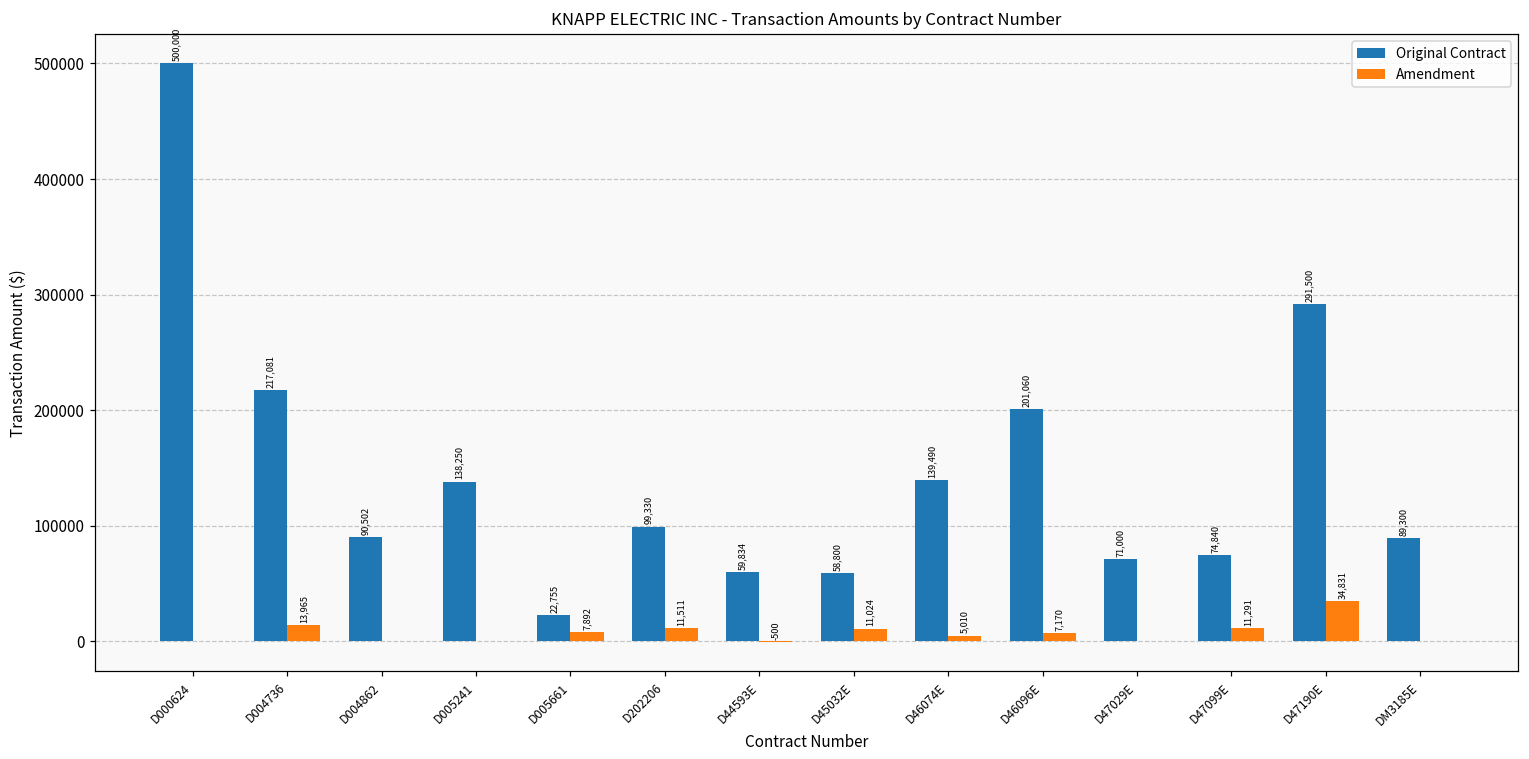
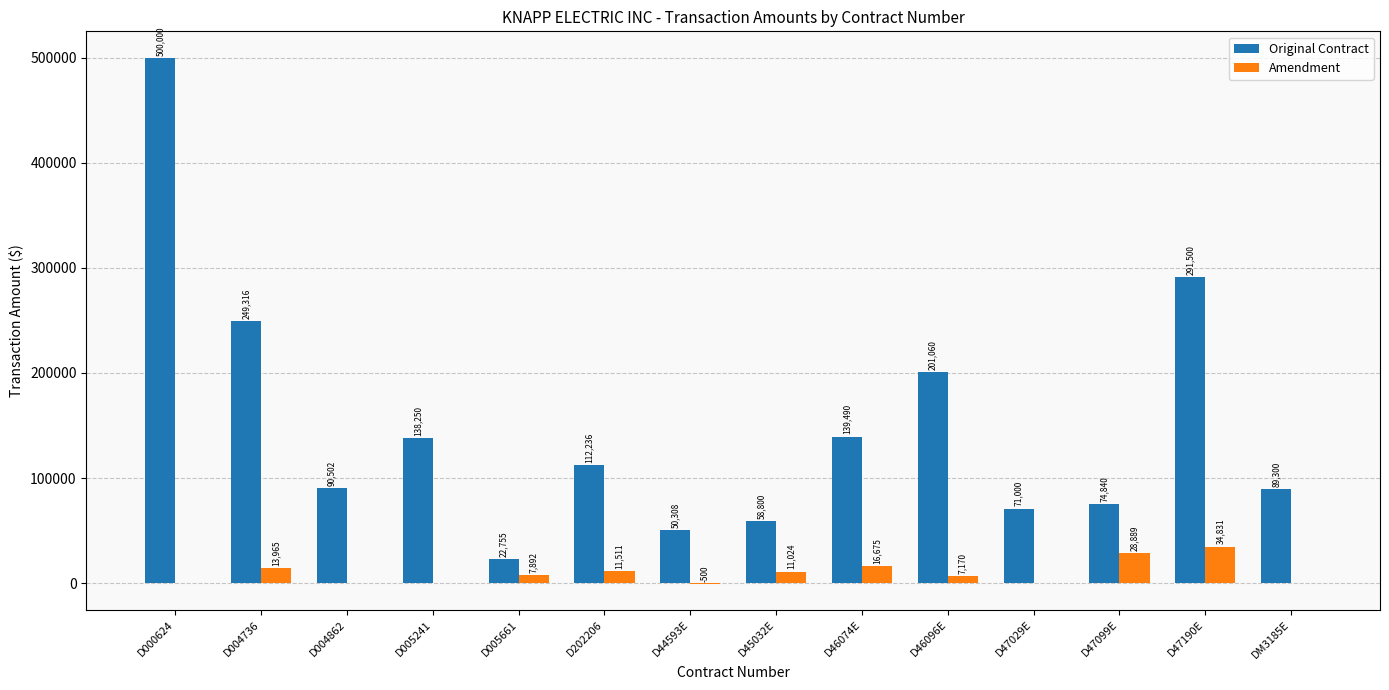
Original Contract, D004736: 217,081 -> 249,316
Original Contract, D202206: 99,330 -> 112,236
Original Contract, D44593E: 59,834 -> 50,308
Amendment, D46074E: 5,010 -> 16,675
Amendment, D47099E: 11,291 -> 28,889
